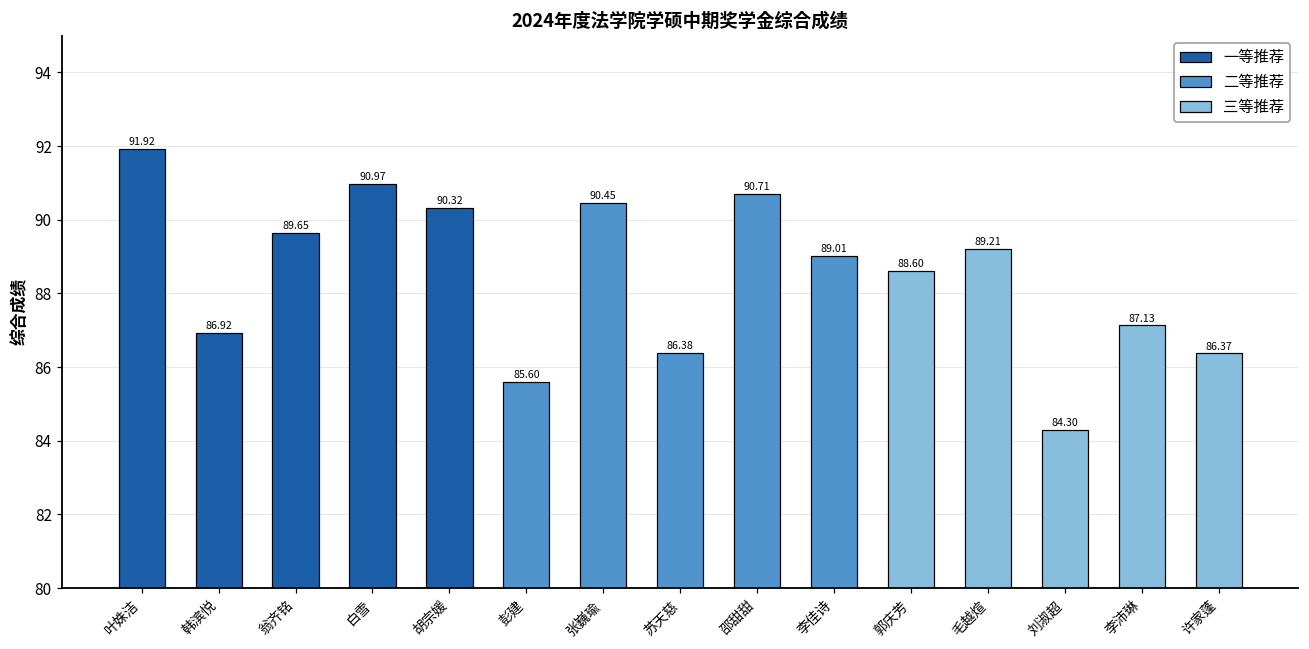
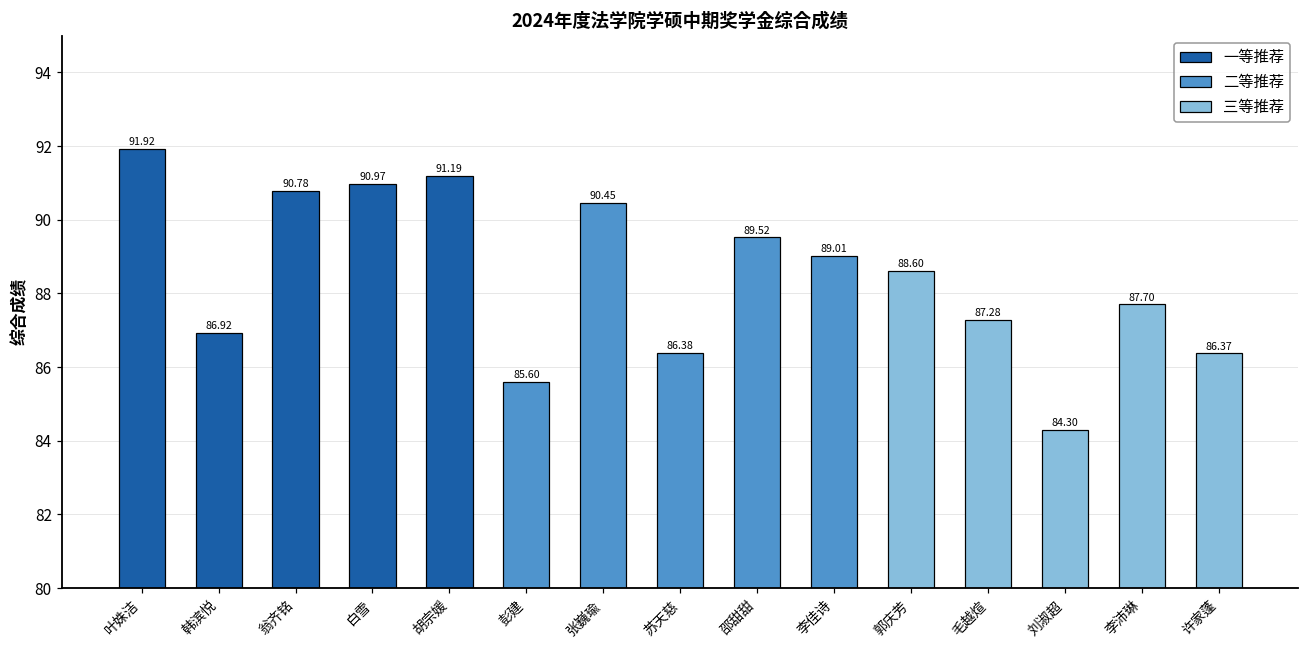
翁齐铭: 89.65 -> 90.78
胡宗媛: 90.32 -> 91.19
邵甜甜: 90.71 -> 89.52
毛越煊: 89.21 -> 87.28
李沛琳: 87.13 -> 87.70
